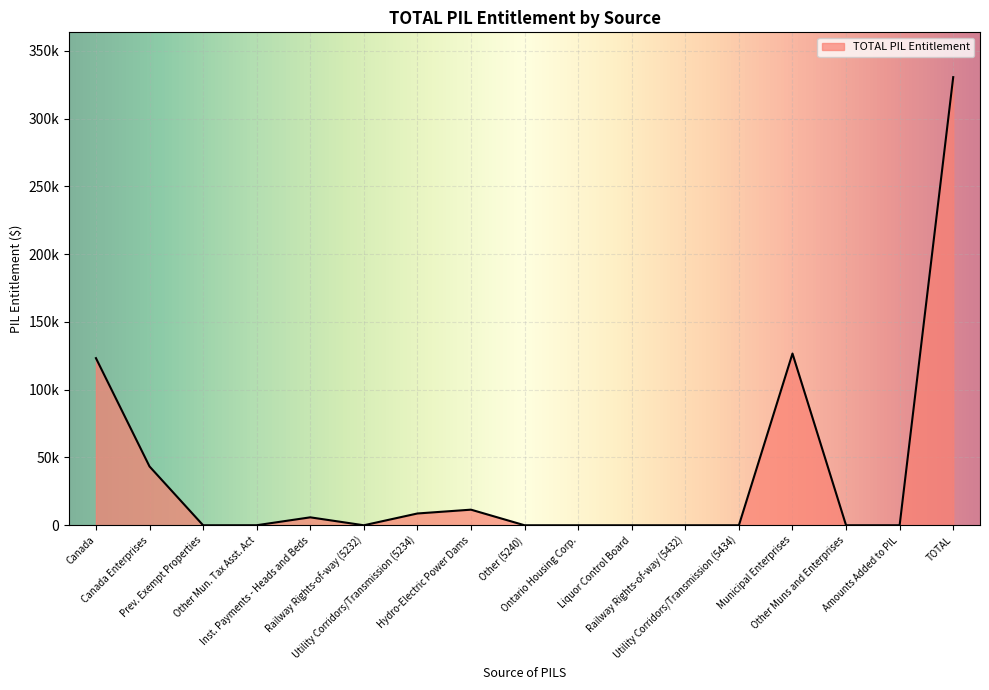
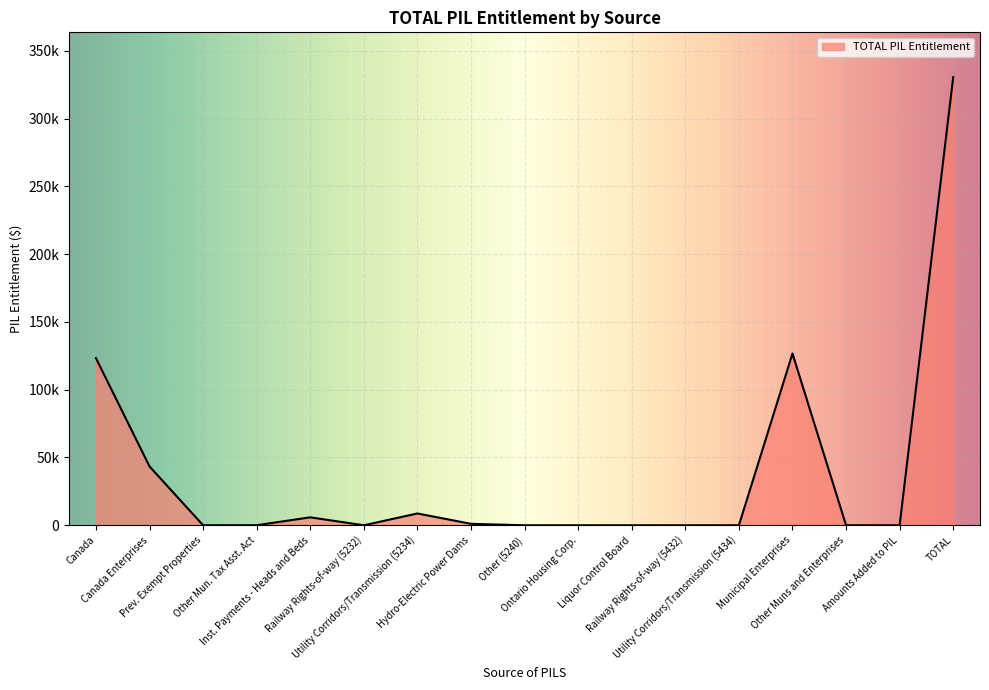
Hydro-Electric Power Dams: 12000 -> 1000
